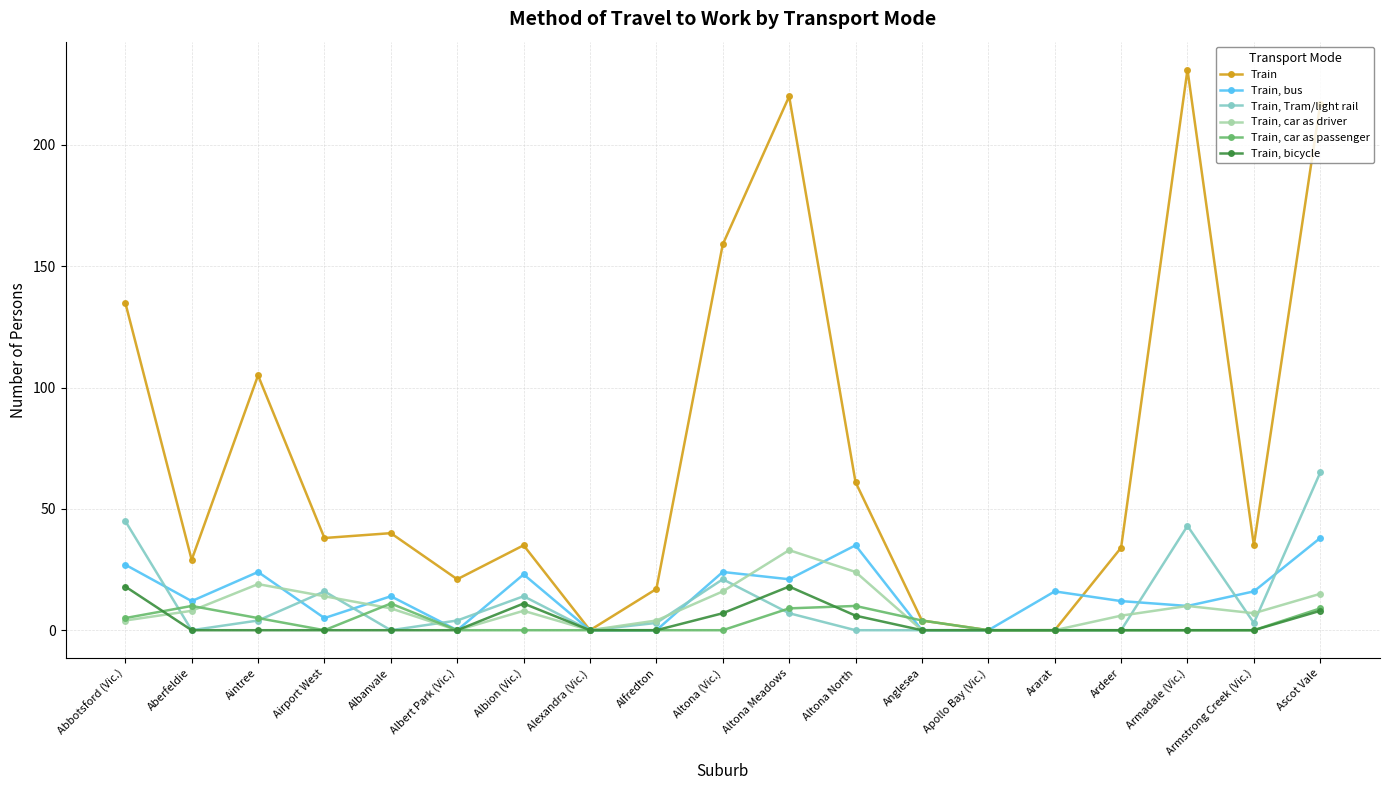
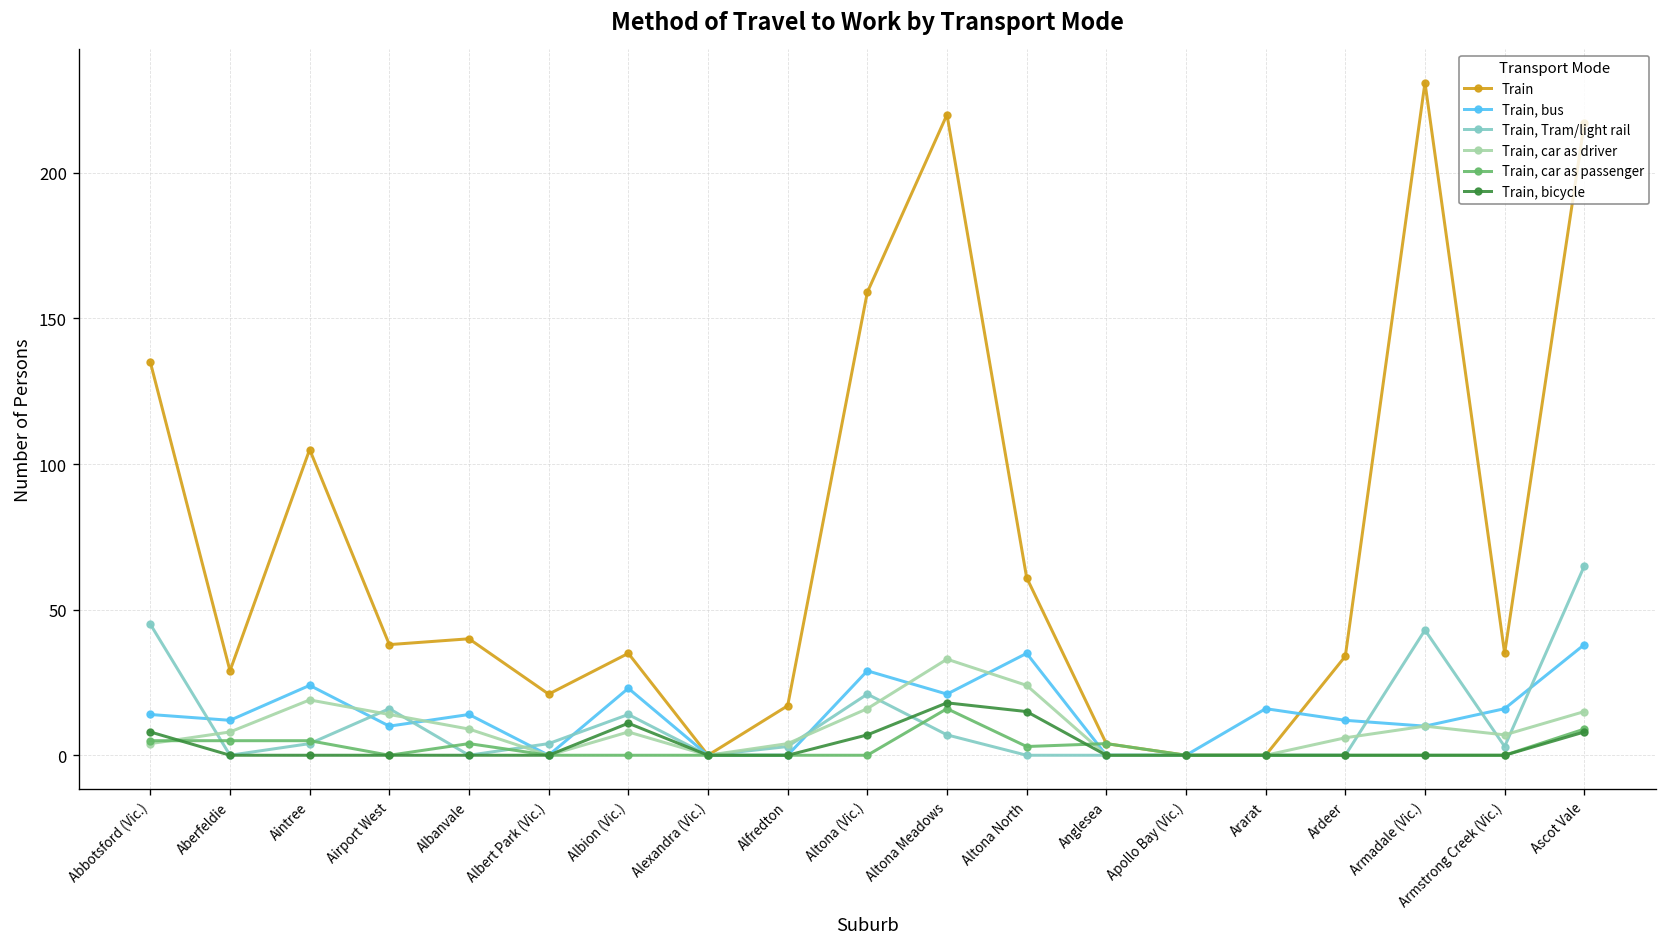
Train, bus, Abbotsford (Vic.): 27 -> 14
Train, bicycle, Abbotsford (Vic.): 18 -> 8
Train, car as passenger, Aberfeldie: 10 -> 5
Train, bus, Airport West: 5 -> 10
Train, car as passenger, Albanvale: 11 -> 4
Train, bus, Altona (Vic.): 24 -> 29
Train, car as passenger, Altona Meadows: 9 -> 16
Train, car as passenger, Altona North: 10 -> 3
Train, bicycle, Altona North: 6 -> 15
